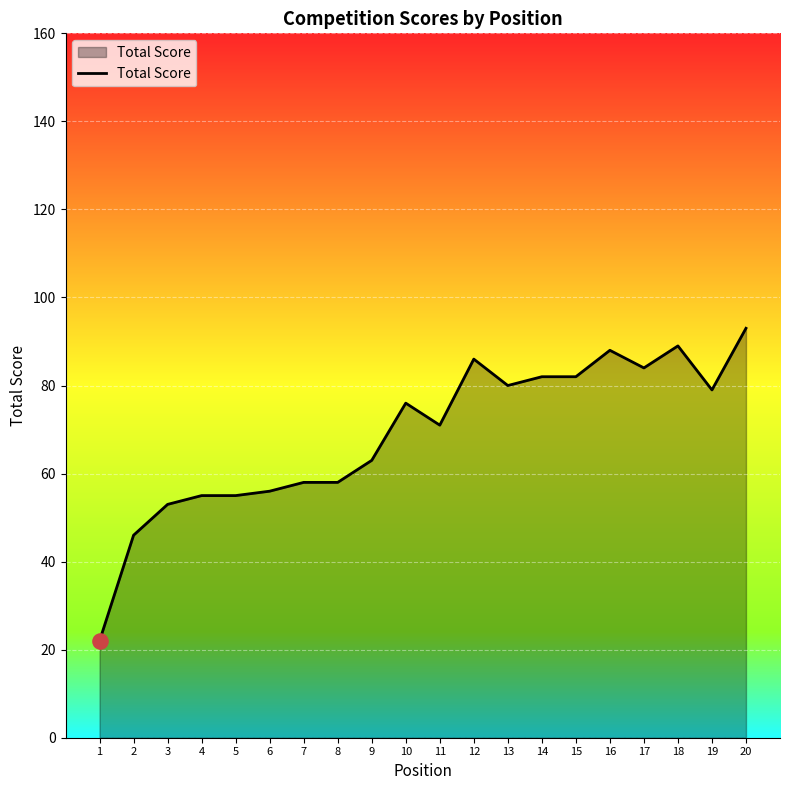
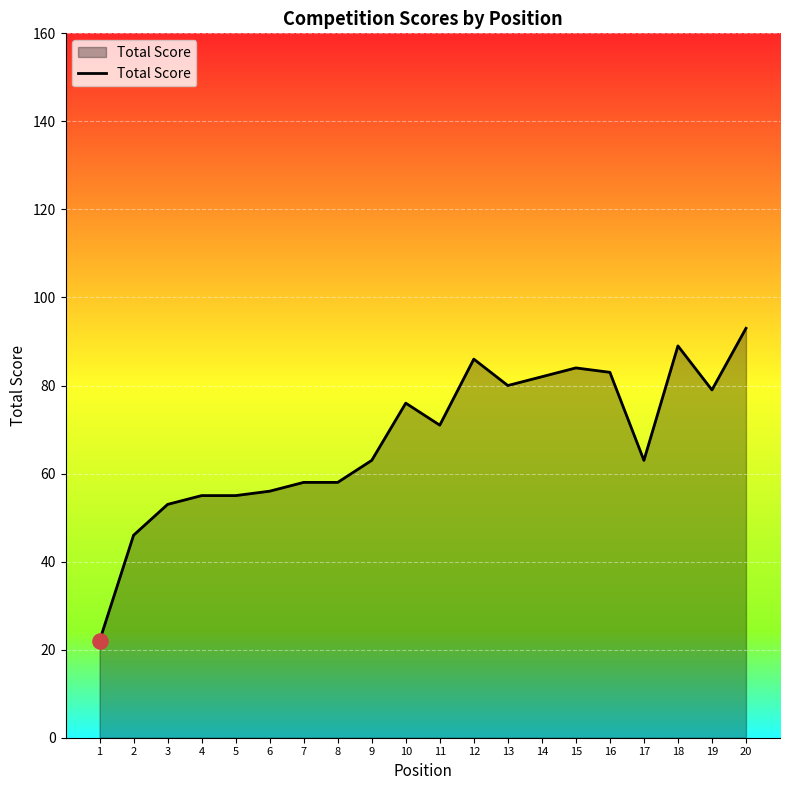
Total Score, 15: 82 -> 84
Total Score, 16: 88 -> 83
Total Score, 17: 84 -> 63
